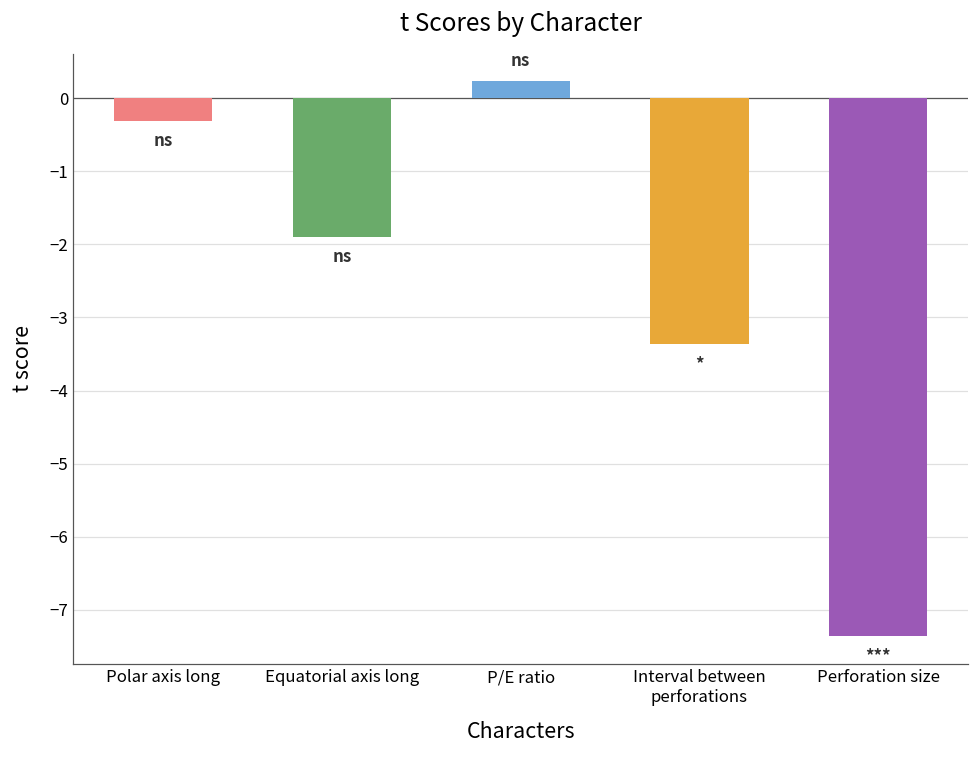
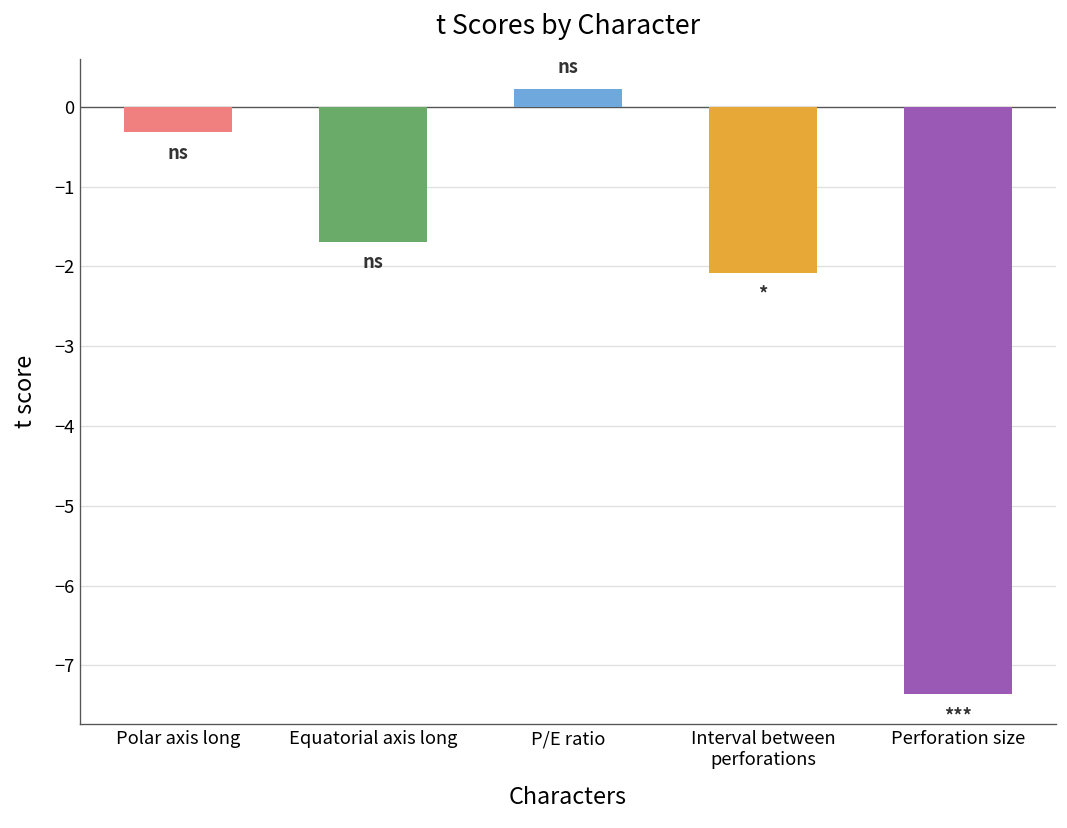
Equatorial axis long: -1.9 -> -1.7
Interval between perforations: -3.4 -> -2.1
